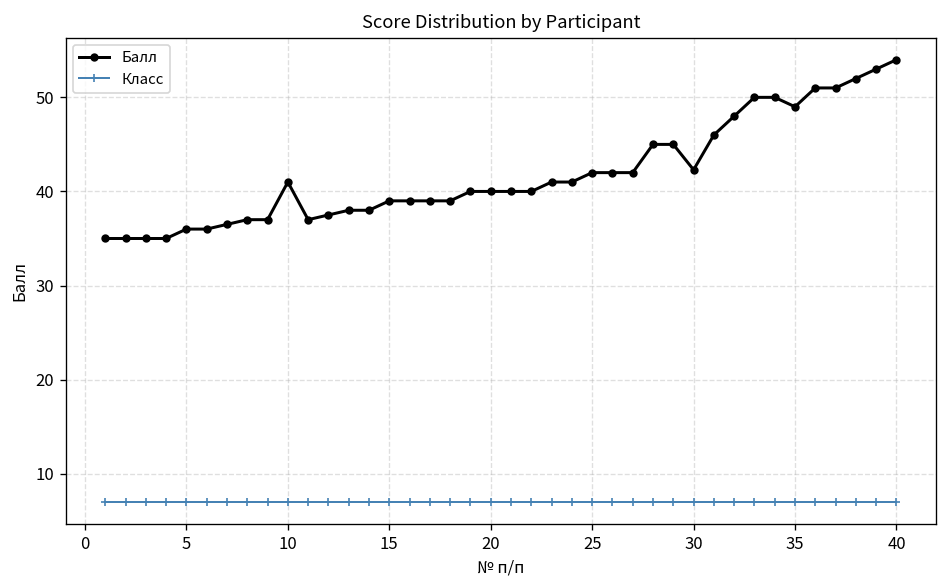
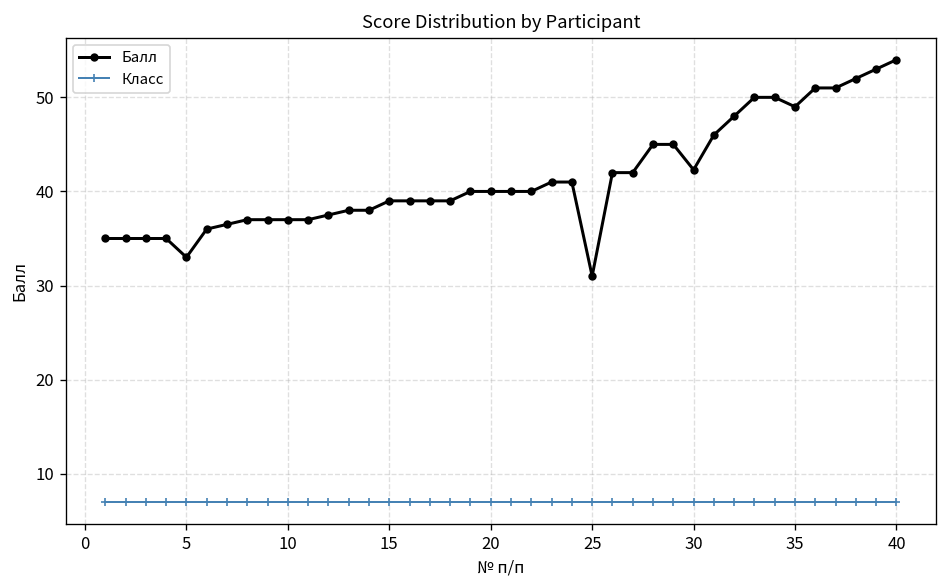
Балл, 5: 36 -> 33
Балл, 10: 41 -> 37
Балл, 25: 42 -> 31
